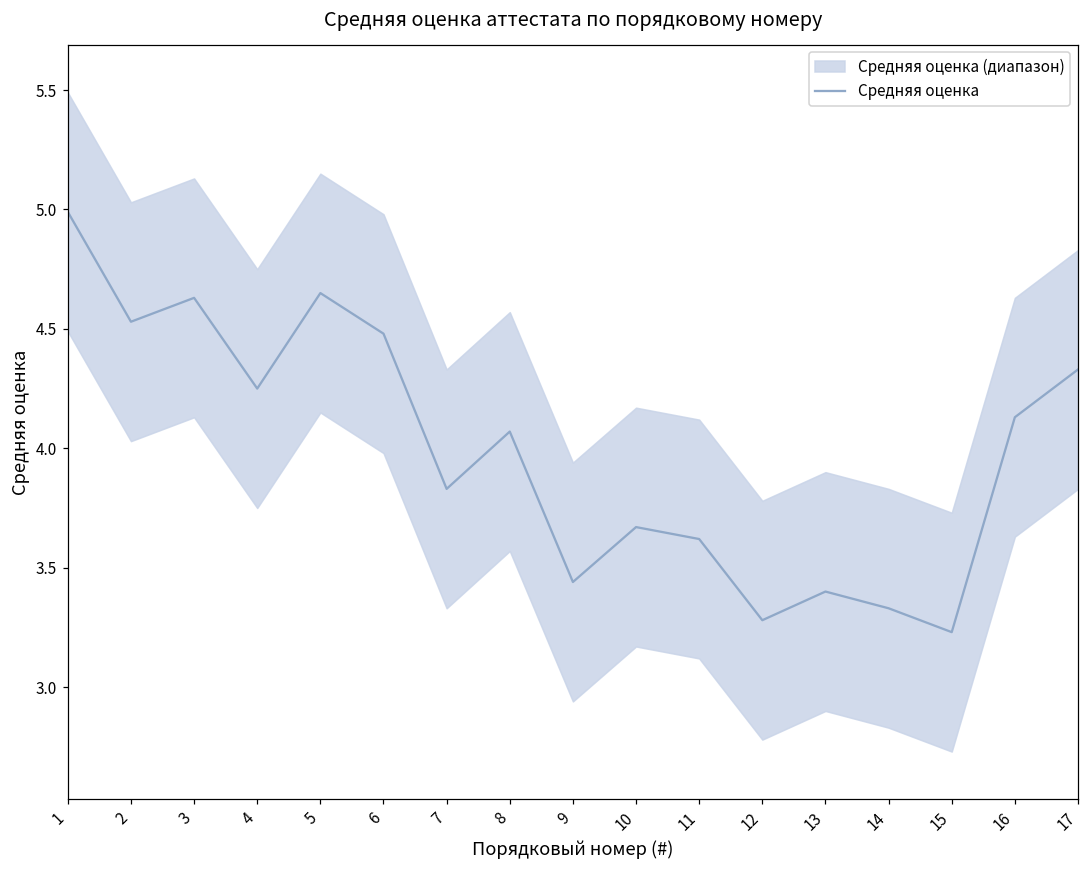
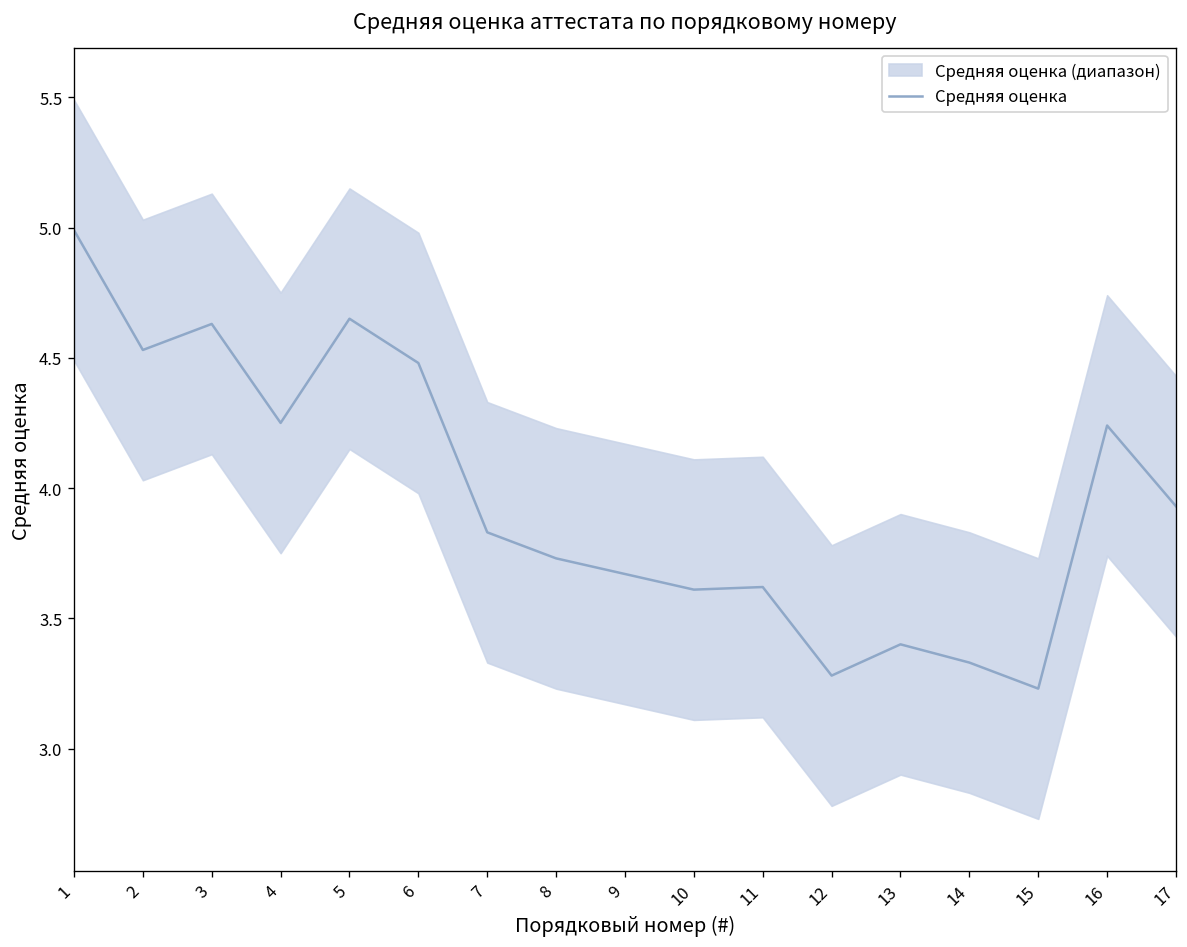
Средняя оценка, 8: 4.07 -> 3.73
Средняя оценка, 9: 3.44 -> 3.67
Средняя оценка, 10: 3.67 -> 3.61
Средняя оценка, 16: 4.13 -> 4.24
Средняя оценка, 17: 4.33 -> 3.93
